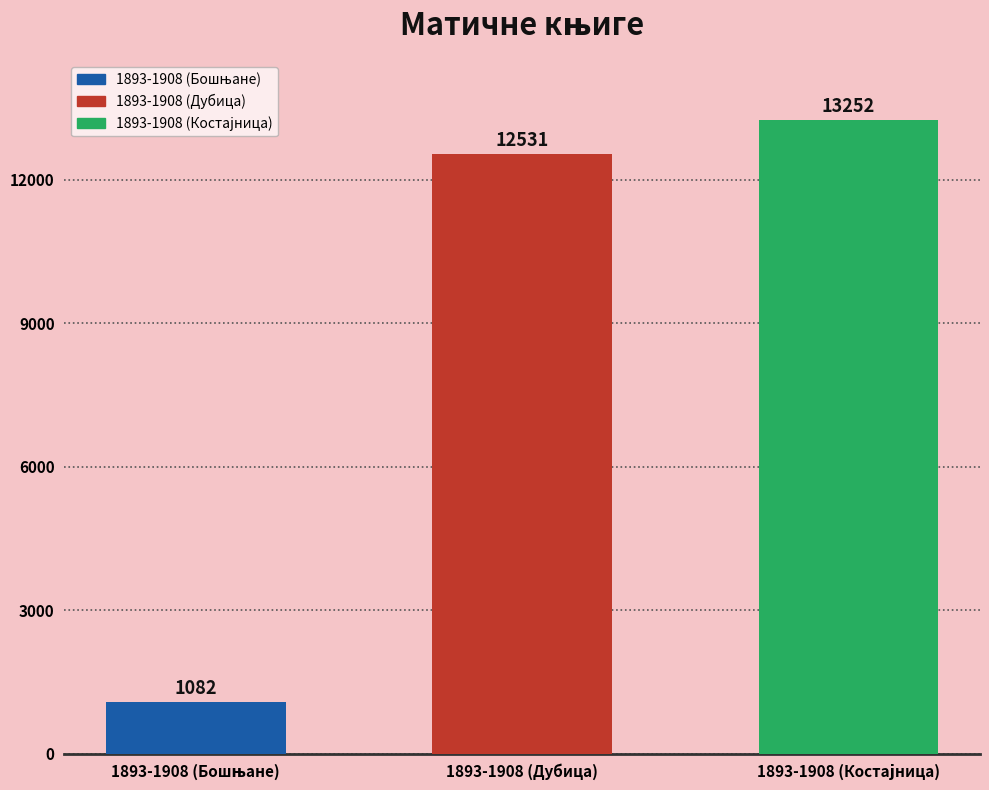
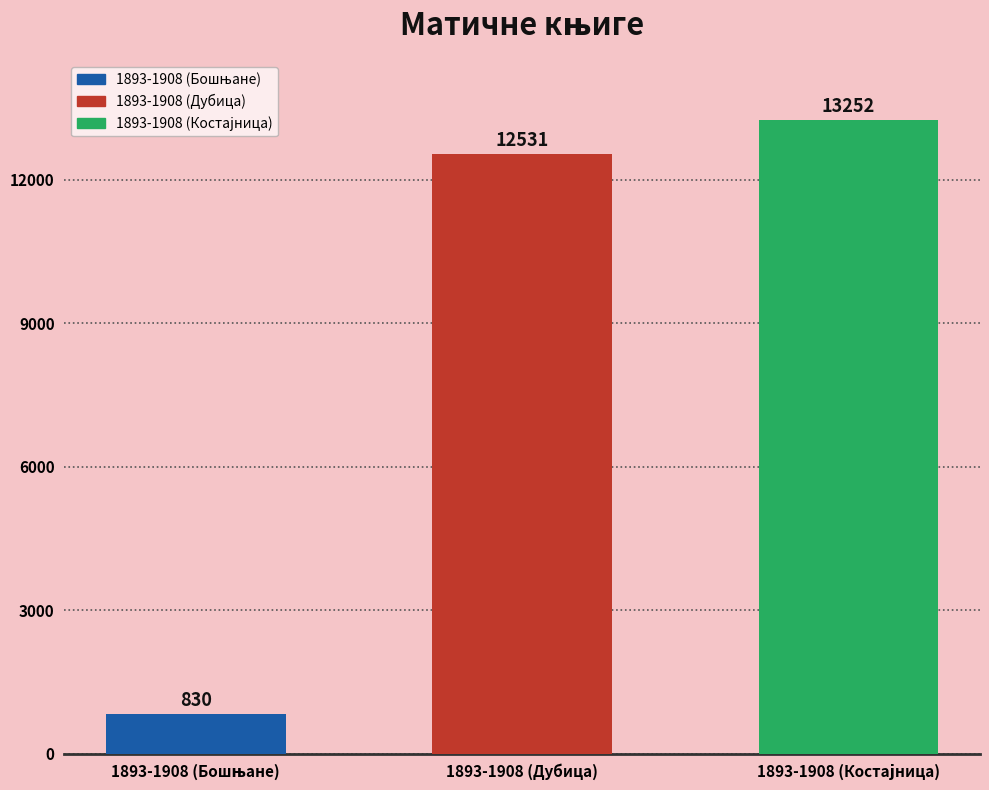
1893-1908 (Бошњане): 1082 -> 830
